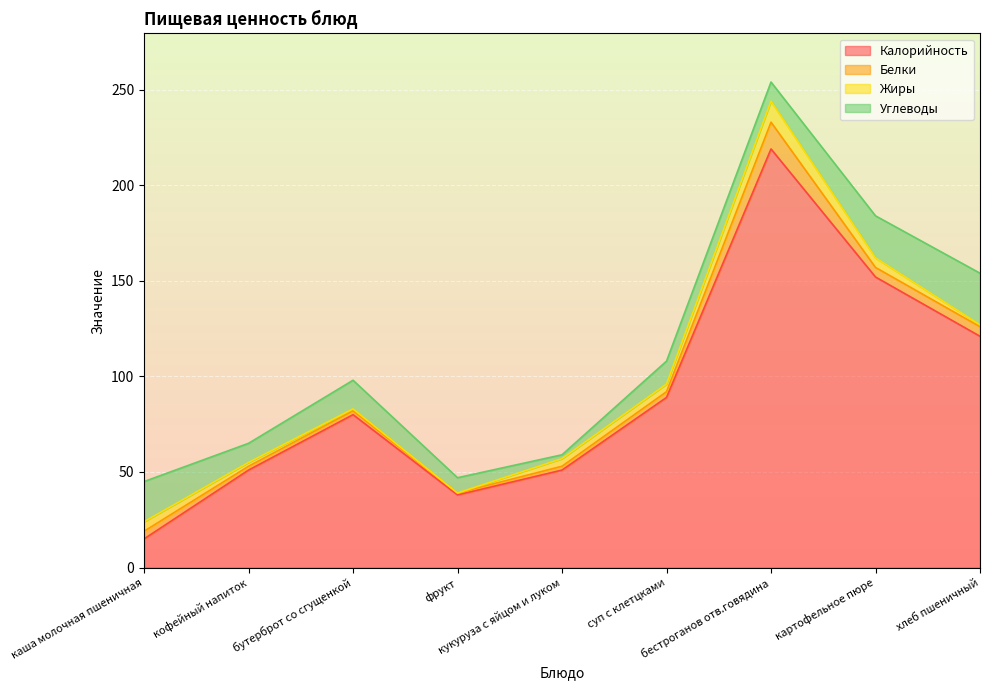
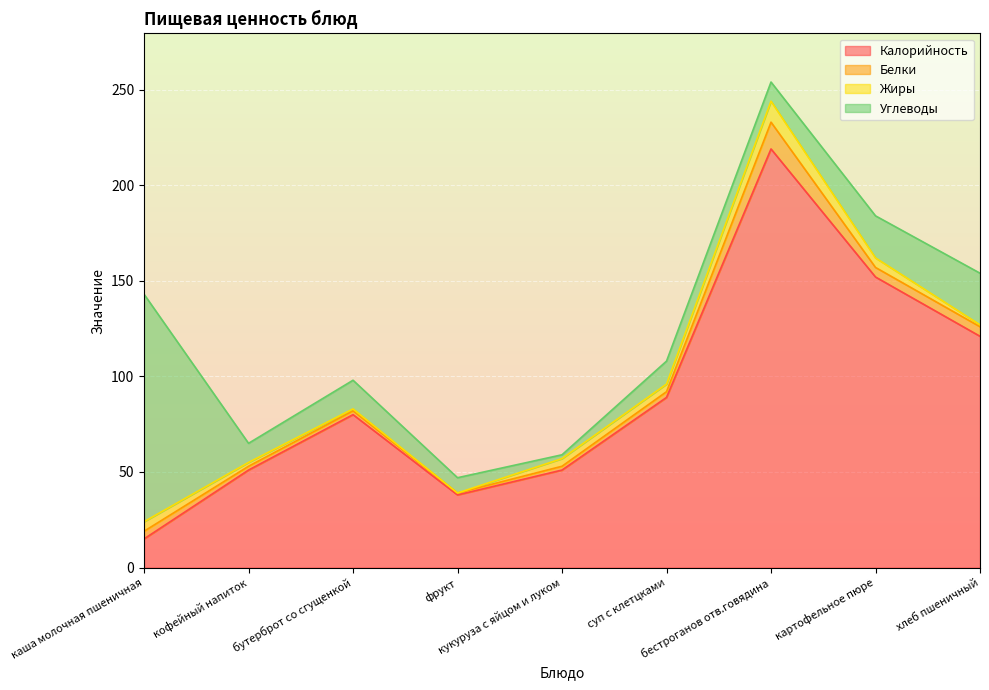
Углеводы, каша молочная пшеничная: 21 -> 119
